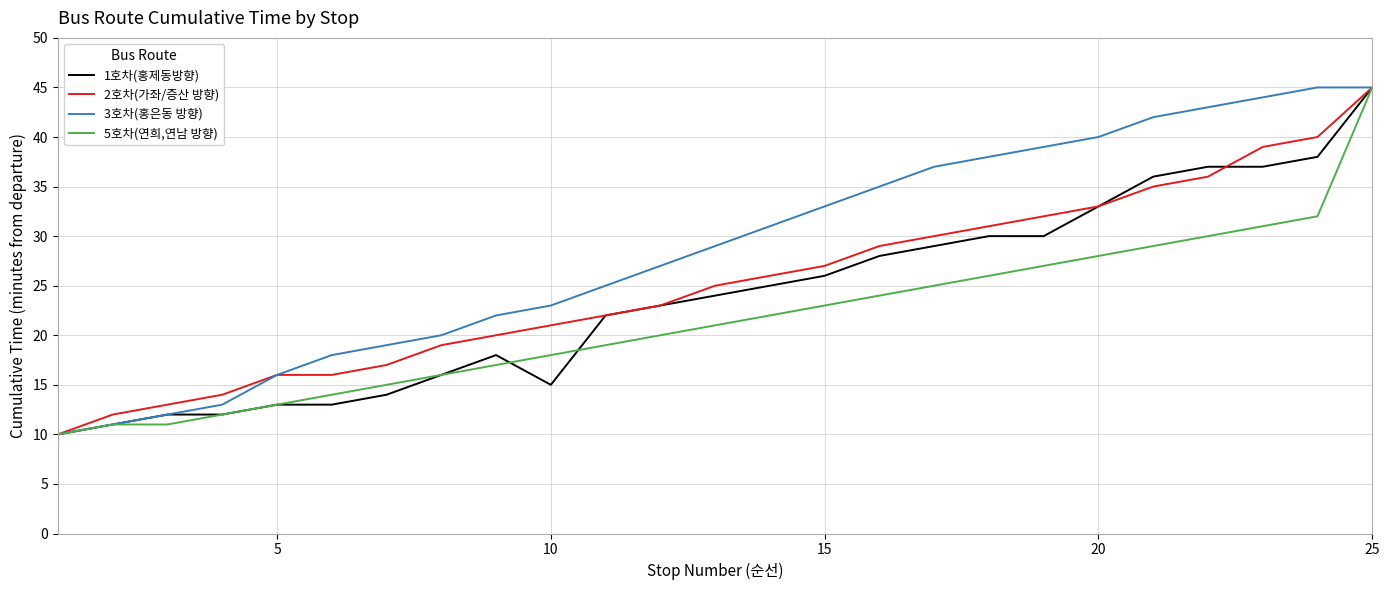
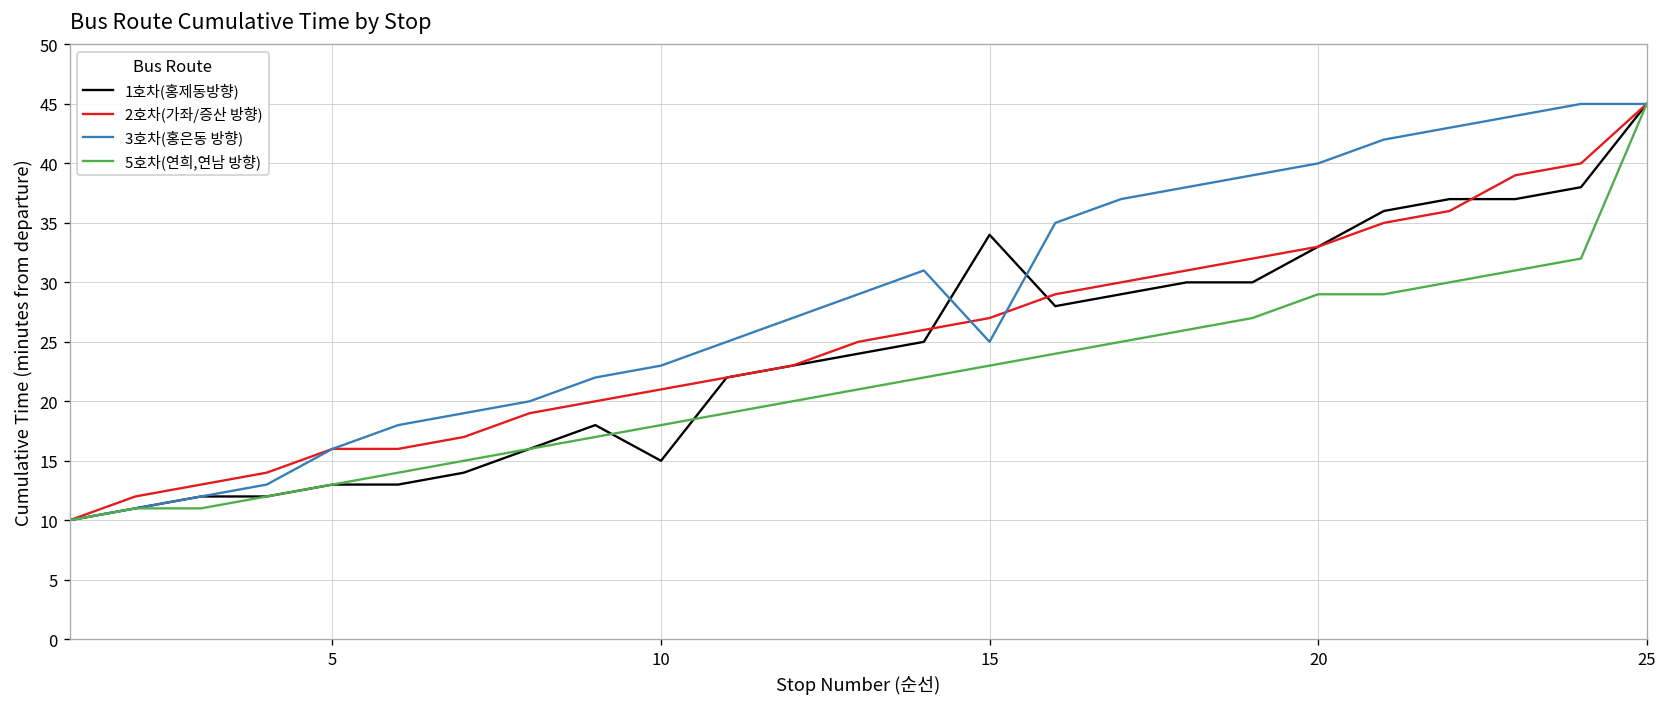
1호차(홍제동방향), 15: 26 -> 34
3호차(홍은동 방향), 15: 33 -> 25
5호차(연희,연남 방향), 20: 28 -> 29
